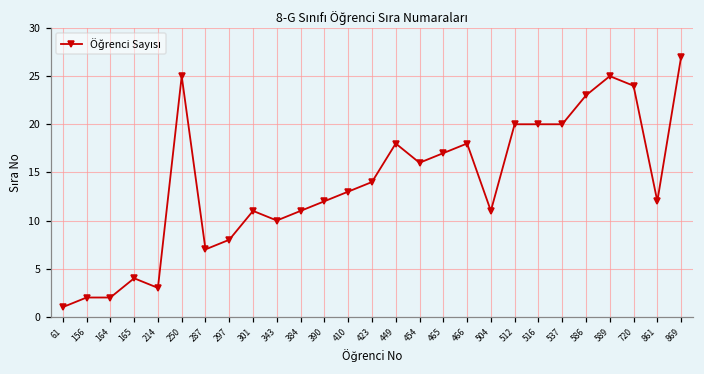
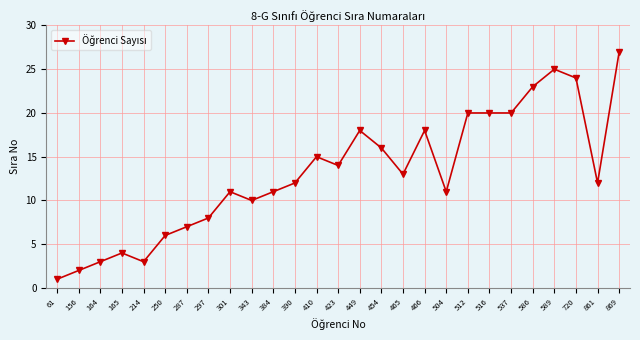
164: 2 -> 3
250: 25 -> 6
410: 13 -> 15
465: 17 -> 13
